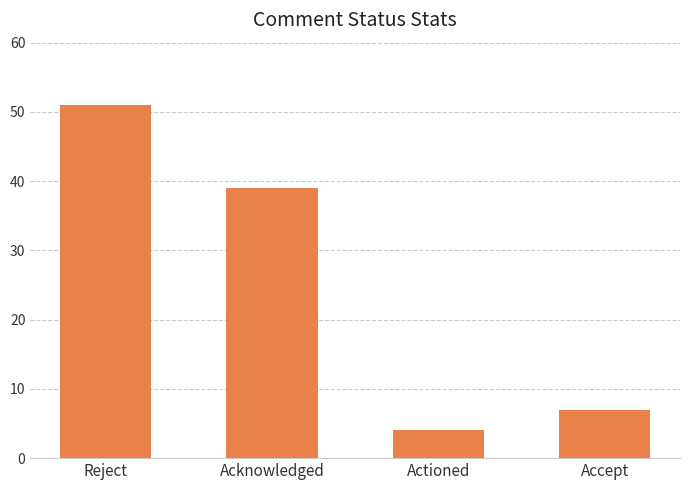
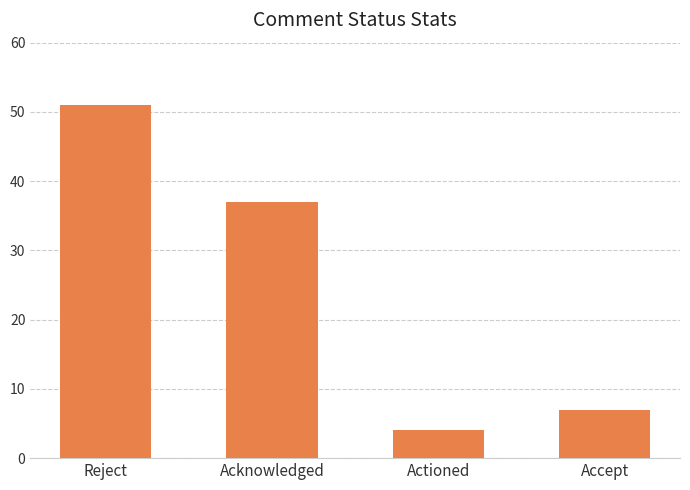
Acknowledged: 39 -> 37
